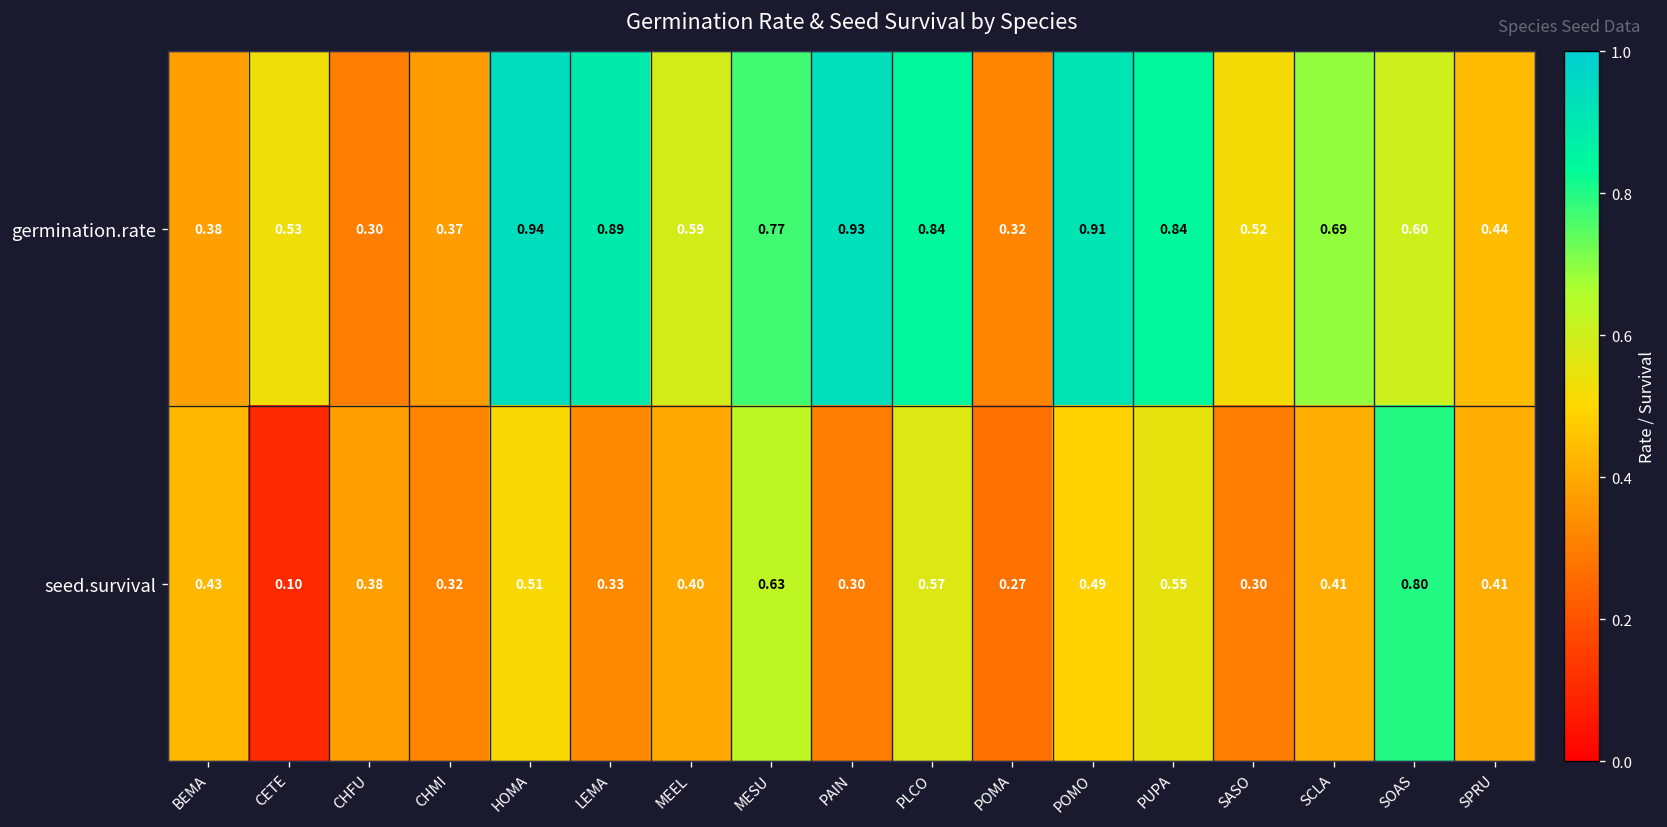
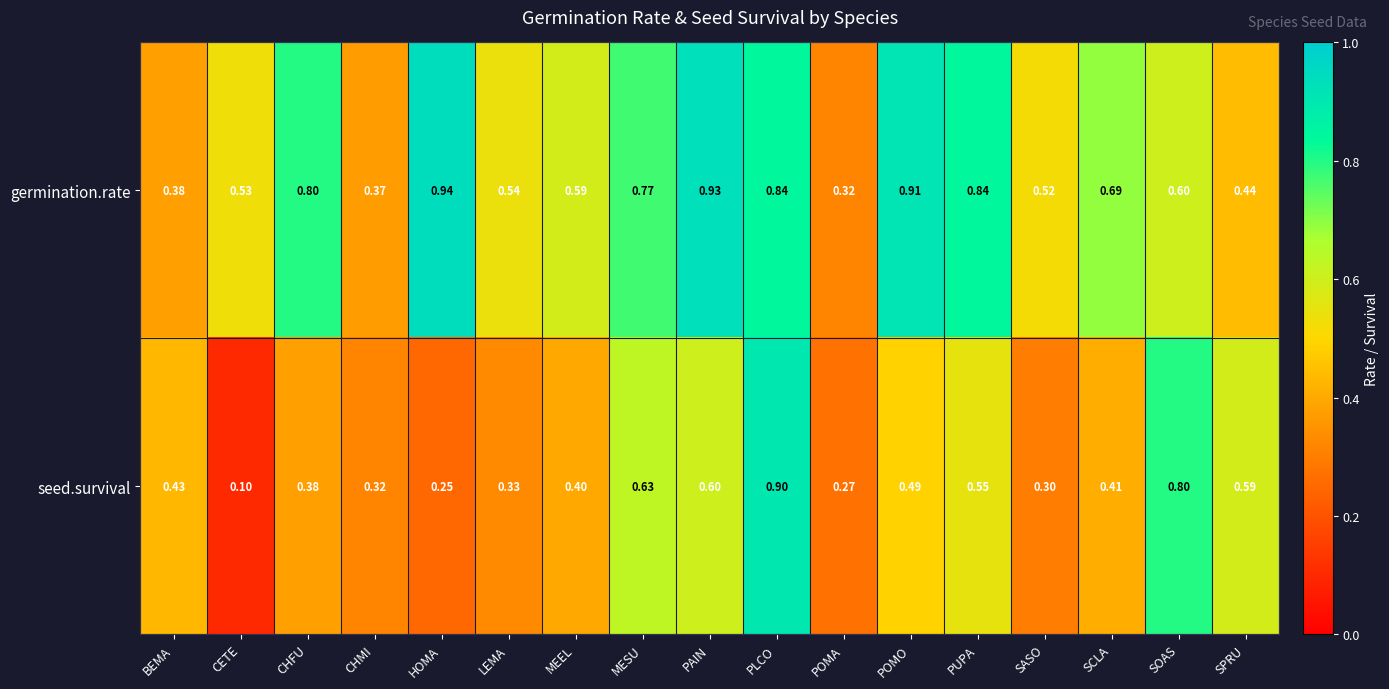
germination.rate, CHFU: 0.30 -> 0.80
germination.rate, LEMA: 0.89 -> 0.54
seed.survival, HOMA: 0.51 -> 0.25
seed.survival, PAIN: 0.30 -> 0.60
seed.survival, PLCO: 0.57 -> 0.90
seed.survival, SPRU: 0.41 -> 0.59
